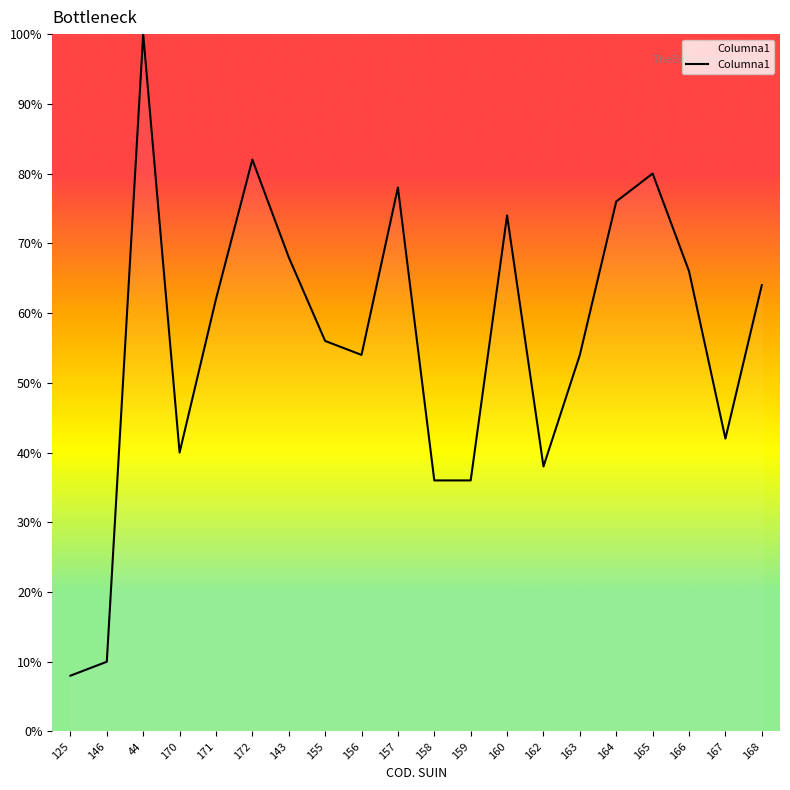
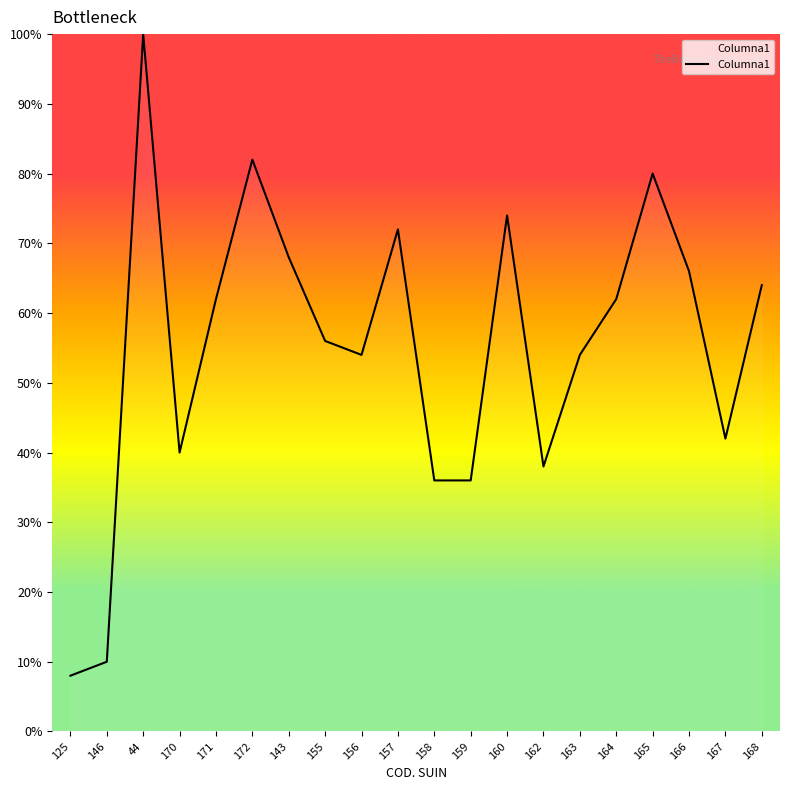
157: 78% -> 72%
164: 76% -> 62%
